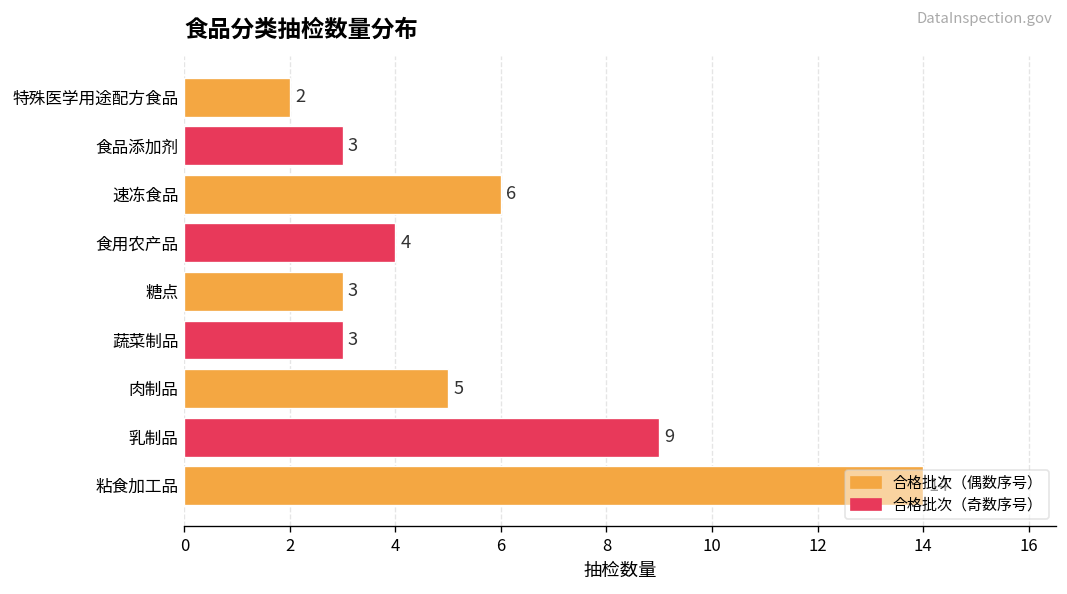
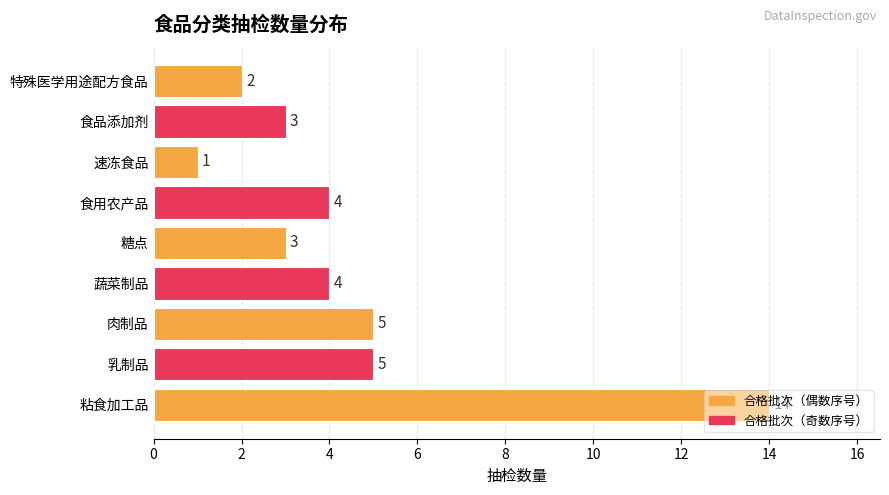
速冻食品: 6 -> 1
蔬菜制品: 3 -> 4
乳制品: 9 -> 5
